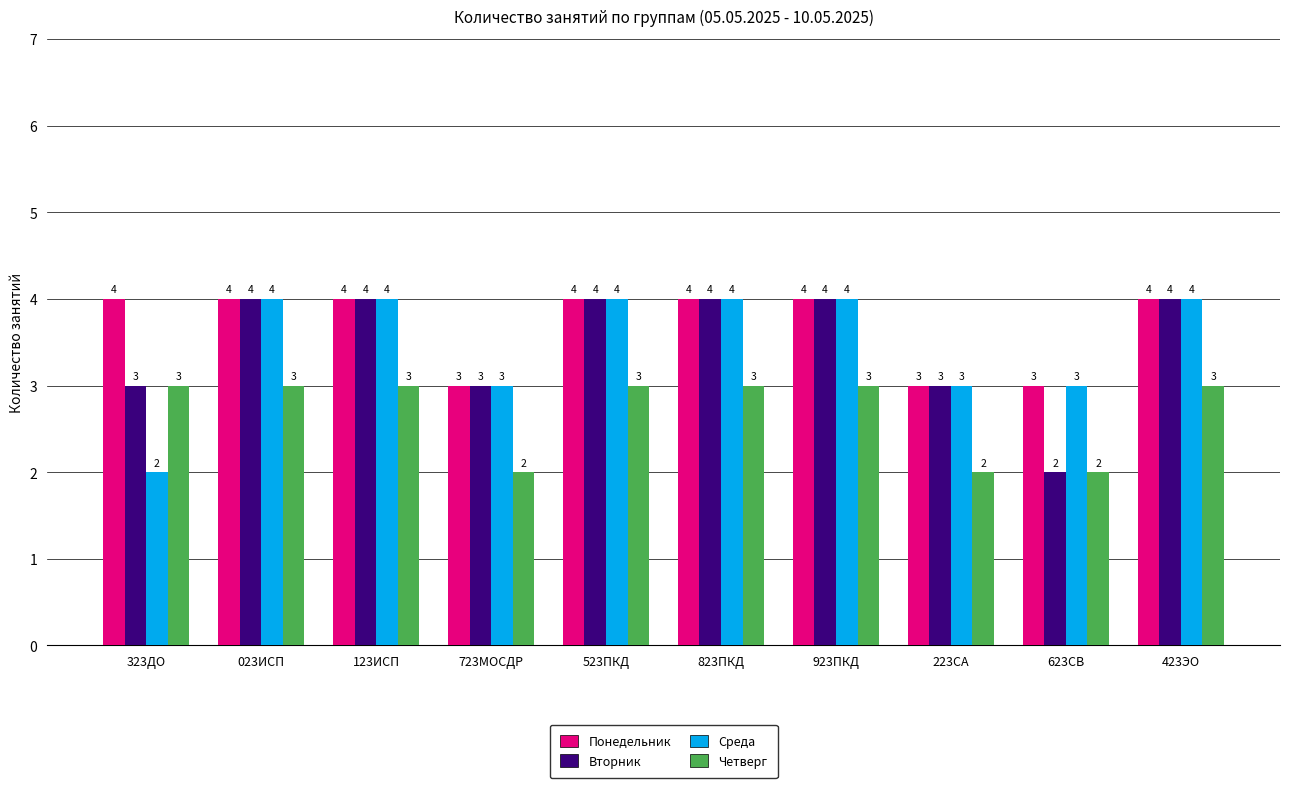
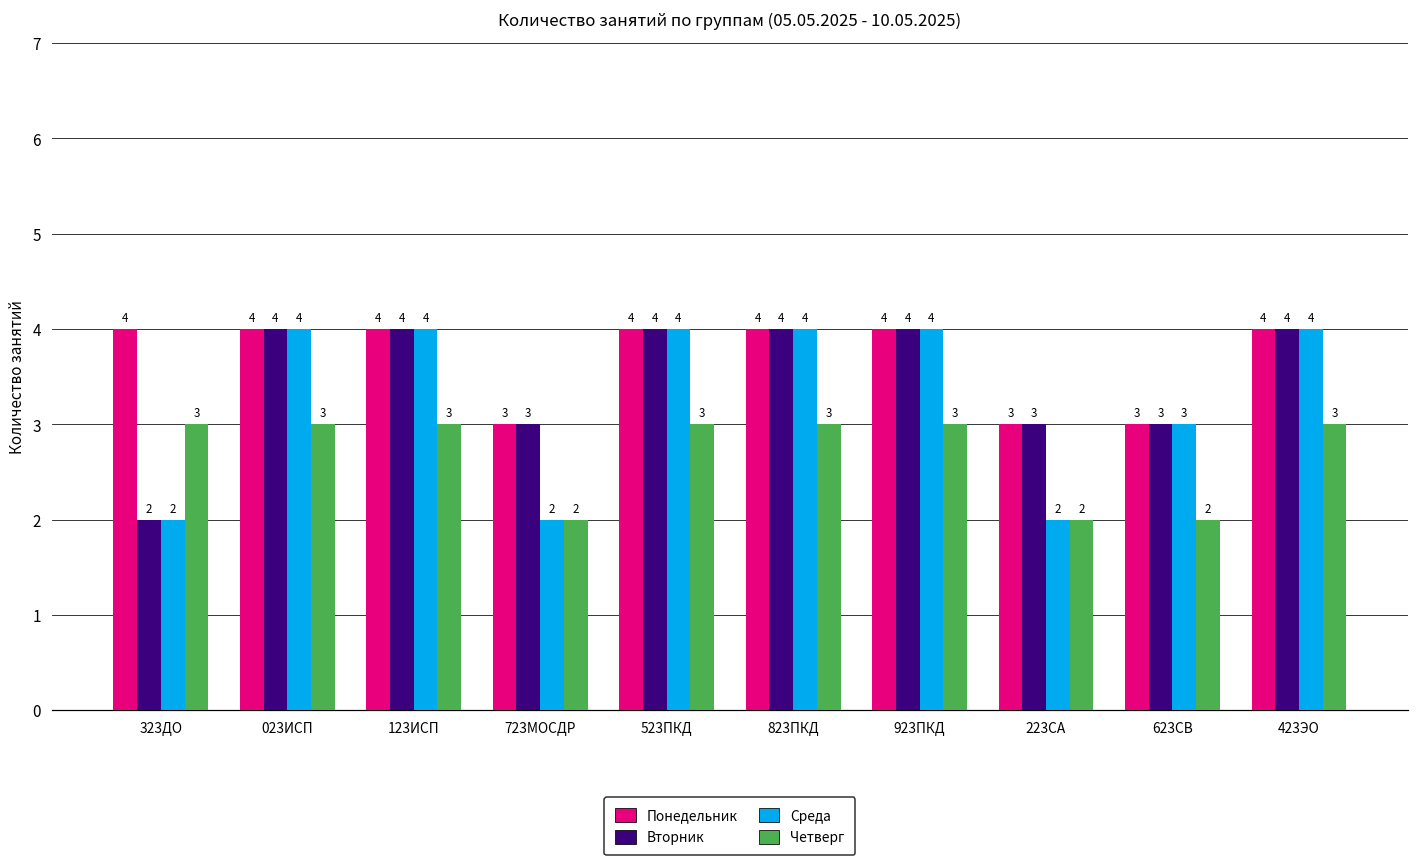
Вторник, 323ДО: 3 -> 2
Среда, 723МОСДР: 3 -> 2
Среда, 223СА: 3 -> 2
Вторник, 623СВ: 2 -> 3
